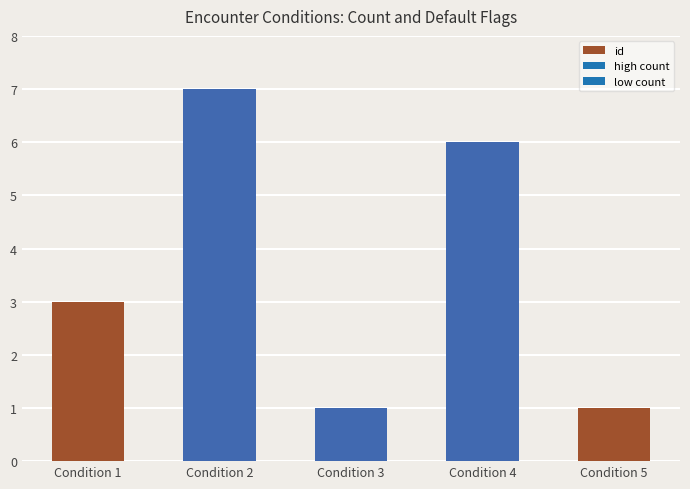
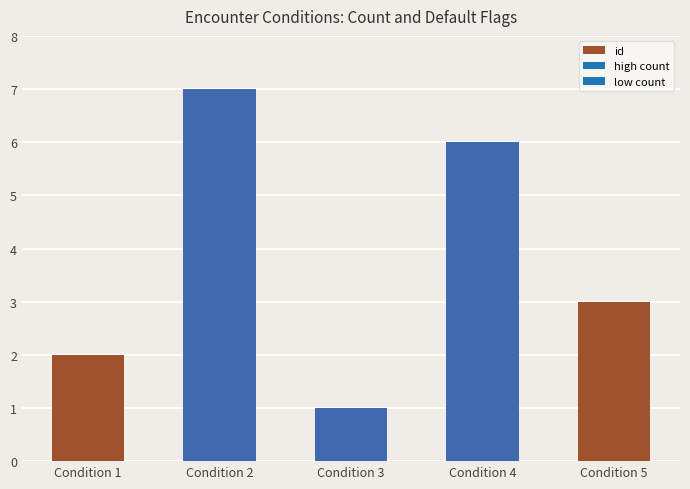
Condition 1: 3 -> 2
Condition 5: 1 -> 3
